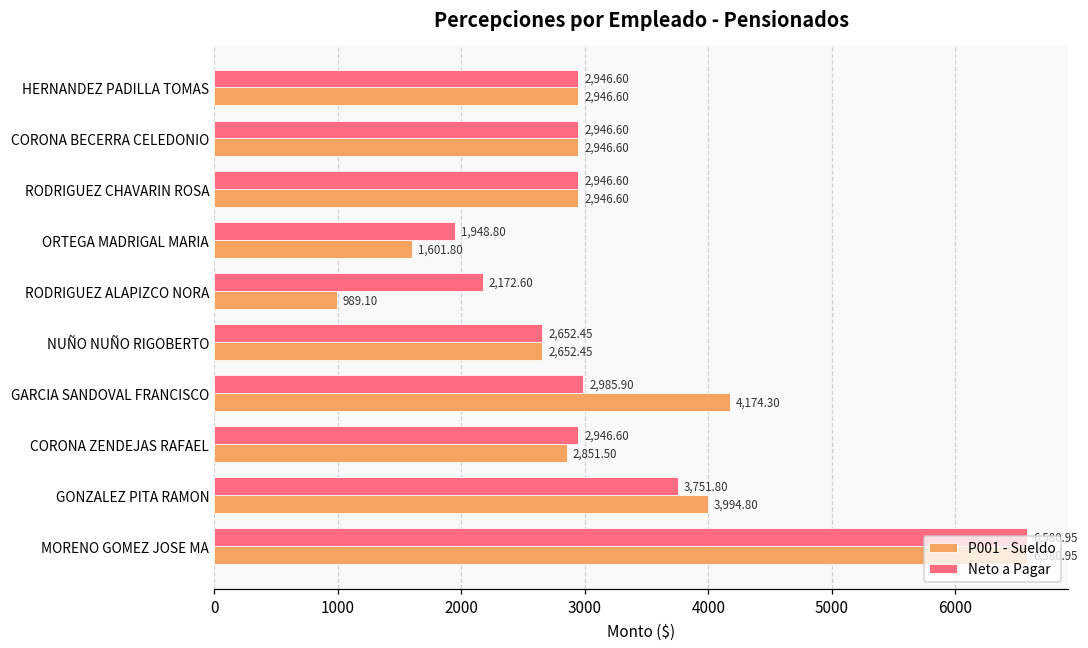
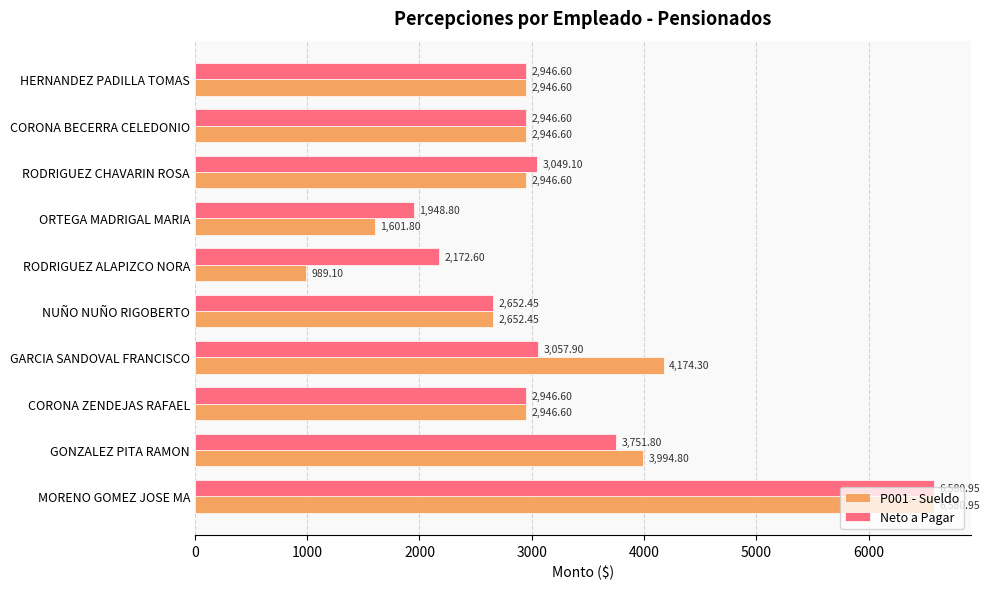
Neto a Pagar, RODRIGUEZ CHAVARIN ROSA: 2,946.60 -> 3,049.10
Neto a Pagar, GARCIA SANDOVAL FRANCISCO: 2,985.90 -> 3,057.90
P001 - Sueldo, CORONA ZENDEJAS RAFAEL: 2,851.50 -> 2,946.60
